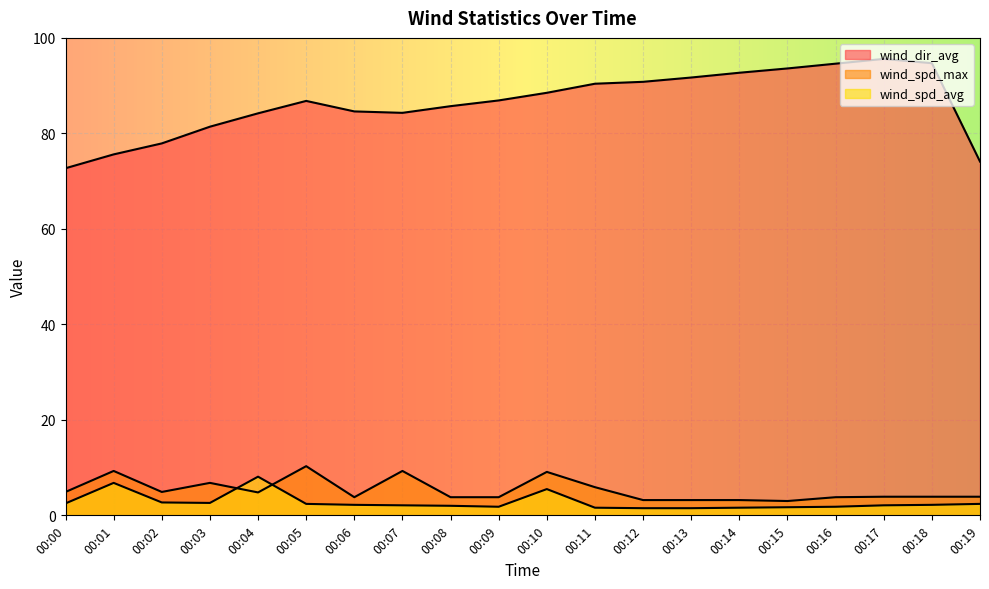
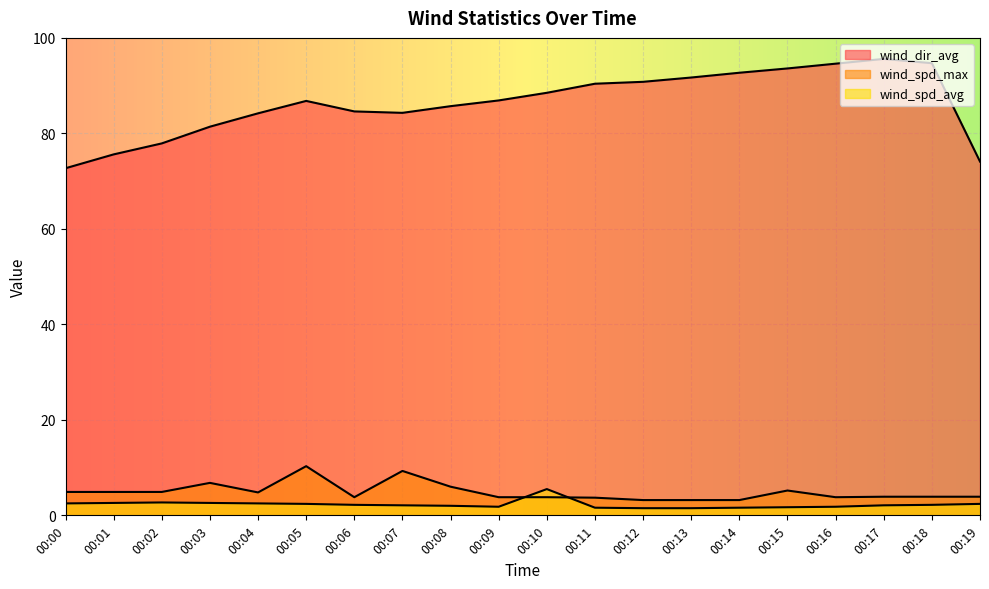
wind_spd_max, 00:01: 9 -> 5
wind_spd_avg, 00:01: 7 -> 3
wind_spd_avg, 00:04: 8 -> 3
wind_spd_max, 00:08: 4 -> 6
wind_spd_max, 00:10: 9 -> 4
wind_spd_max, 00:11: 6 -> 4
wind_spd_max, 00:15: 3 -> 5
